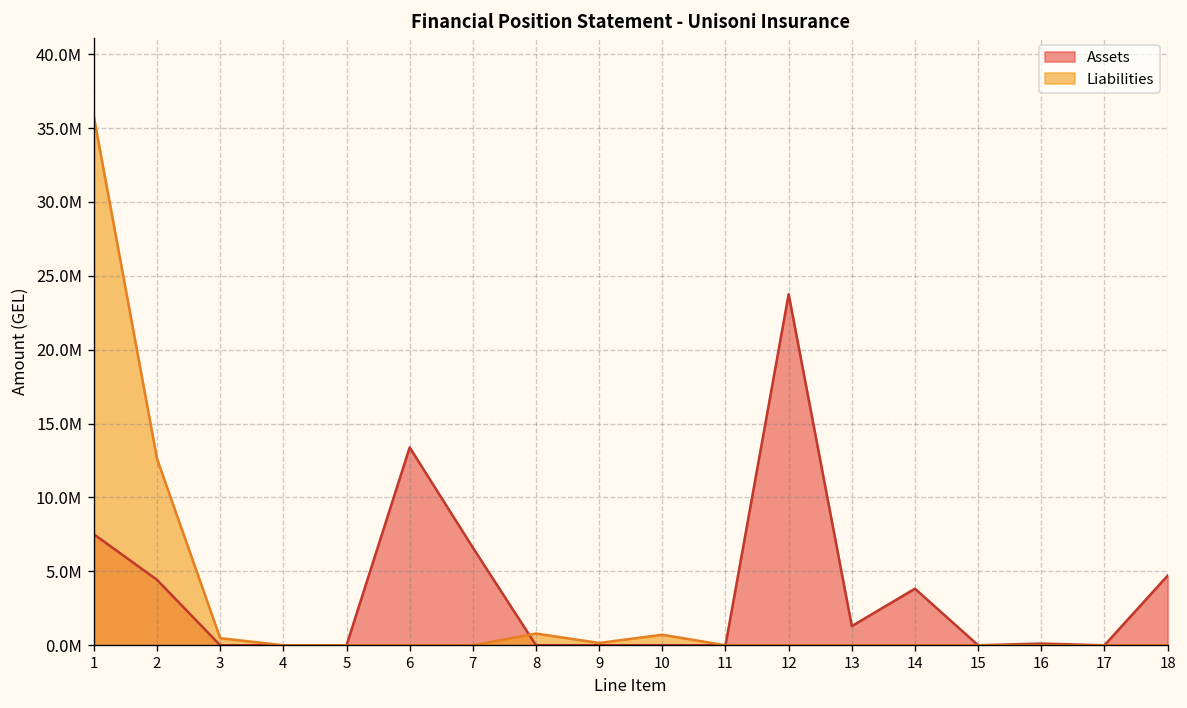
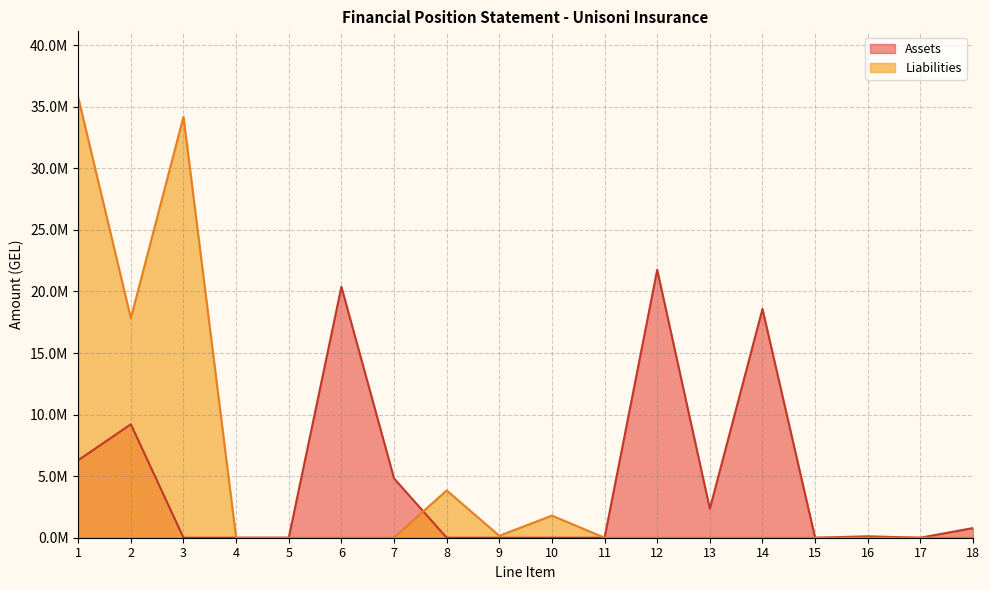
Assets, 1: 7500000 -> 6300000
Assets, 2: 4400000 -> 9200000
Liabilities, 2: 12600000 -> 17800000
Liabilities, 3: 500000 -> 34200000
Assets, 6: 13400000 -> 20400000
Assets, 7: 6600000 -> 4800000
Liabilities, 8: 800000 -> 3800000
Liabilities, 10: 700000 -> 1800000
Assets, 12: 23800000 -> 21800000
Assets, 13: 1300000 -> 2300000
Assets, 14: 3800000 -> 18600000
Assets, 18: 4700000 -> 800000
